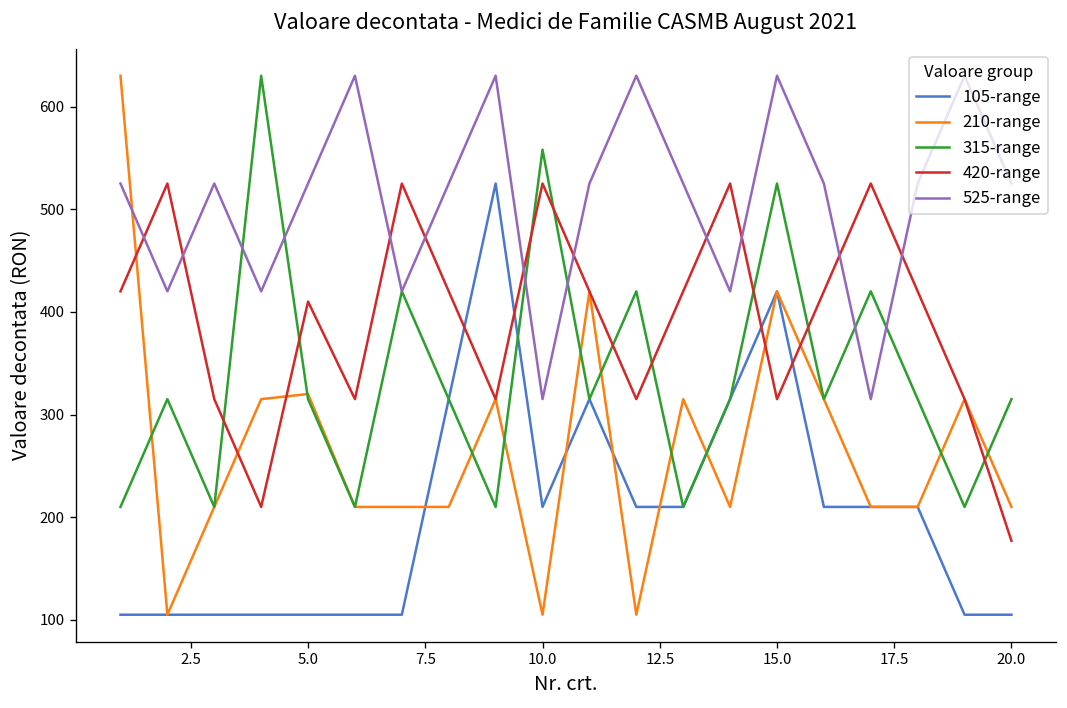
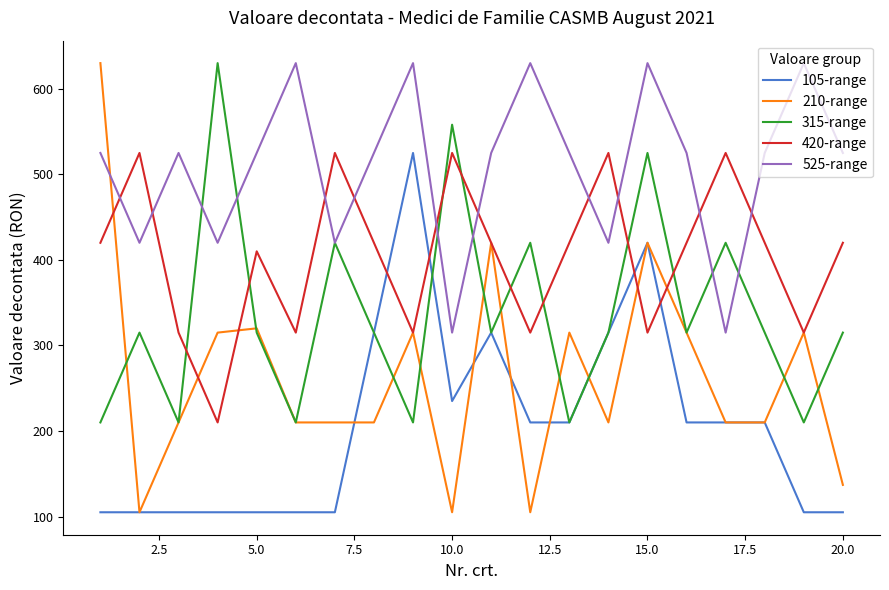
105-range, 10.0: 210 -> 240
210-range, 20.0: 210 -> 140
420-range, 20.0: 180 -> 420
